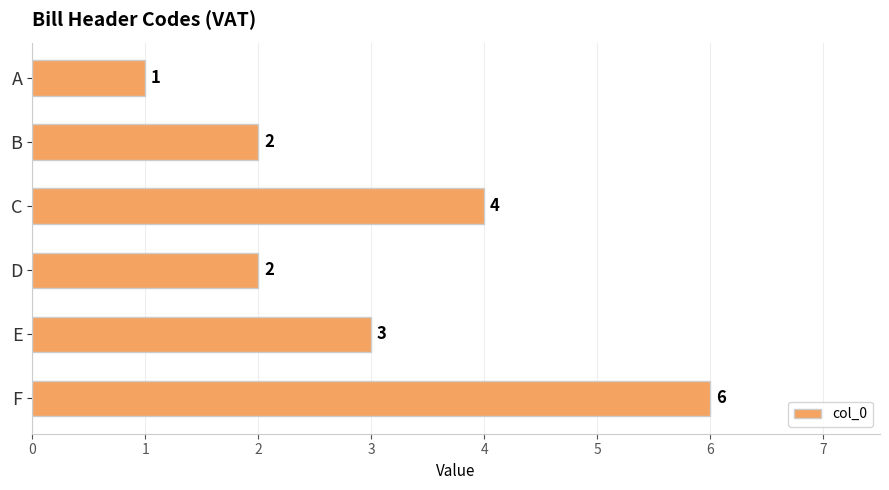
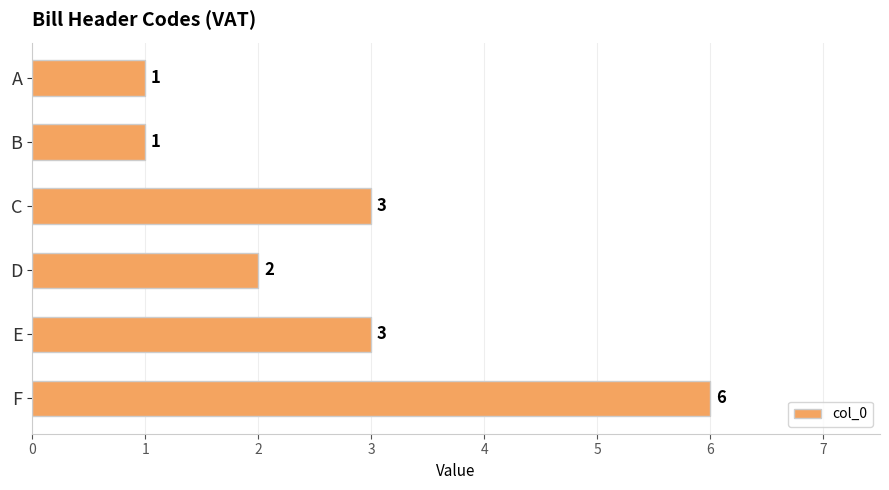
B: 2 -> 1
C: 4 -> 3
